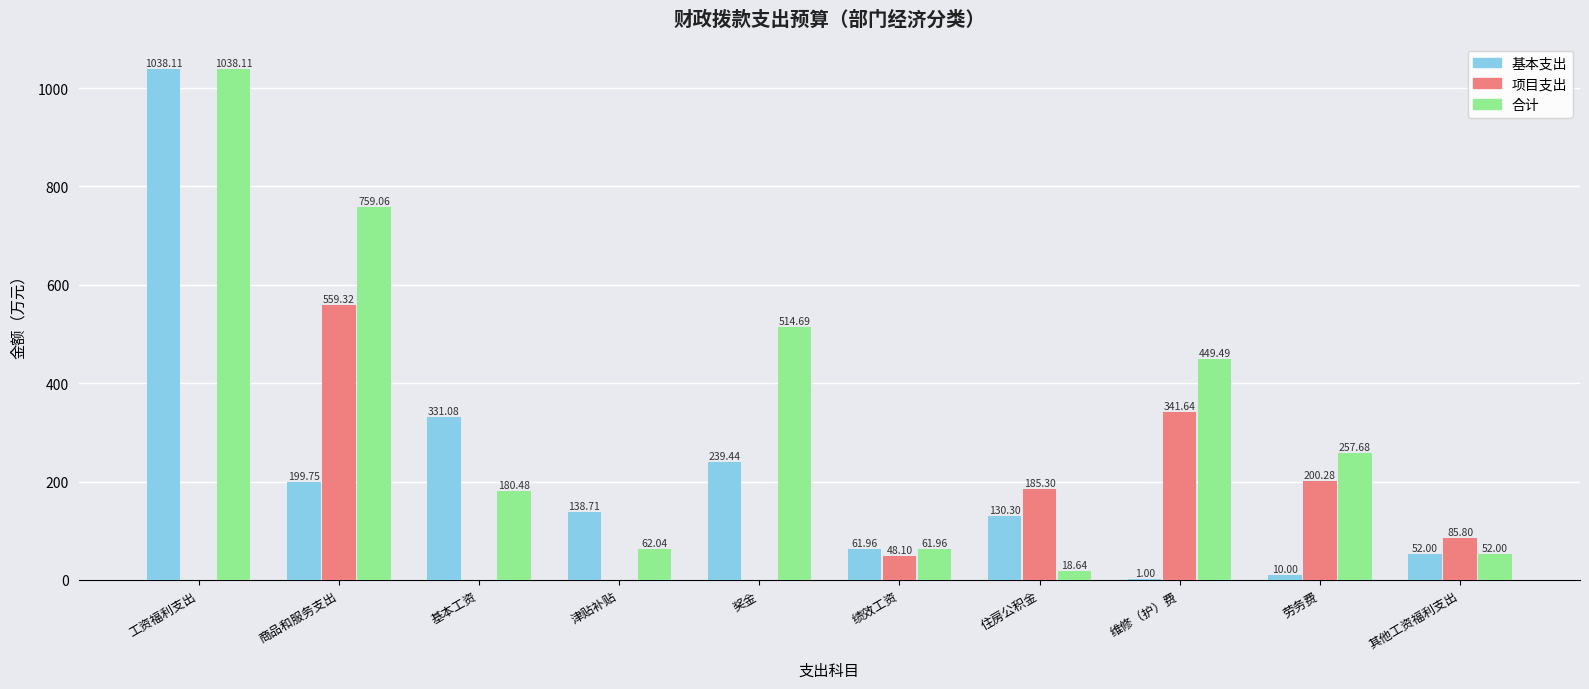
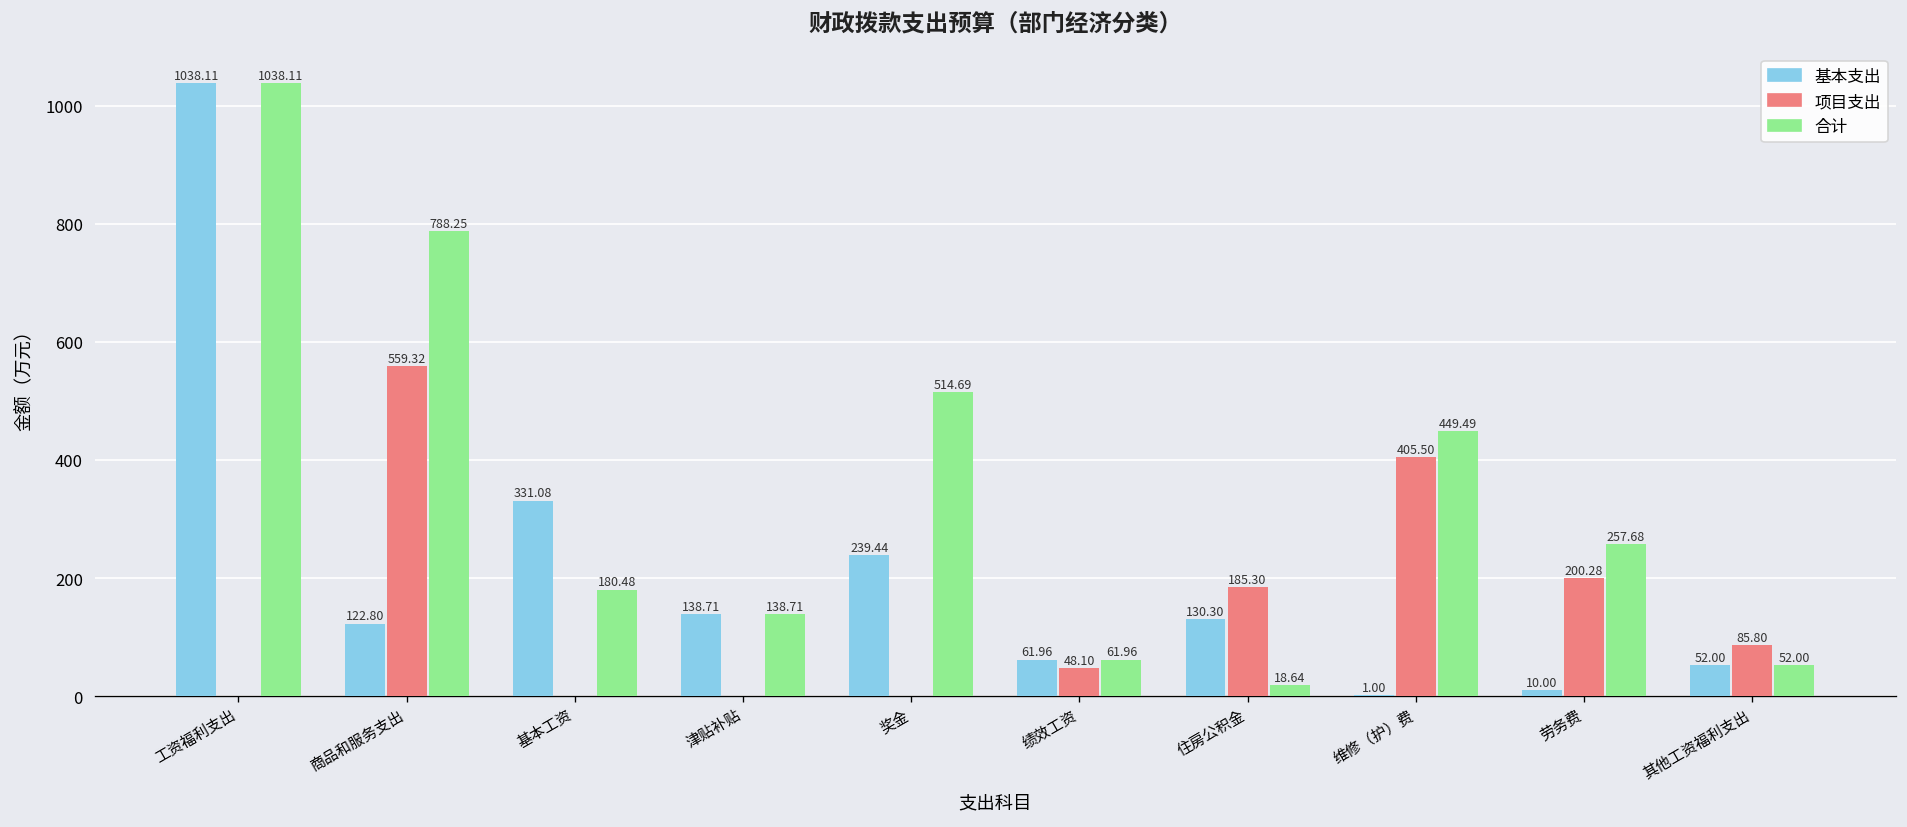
基本支出, 商品和服务支出: 199.75 -> 122.80
合计, 商品和服务支出: 759.06 -> 788.25
合计, 津贴补贴: 62.04 -> 138.71
项目支出, 维修（护）费: 341.64 -> 405.50
